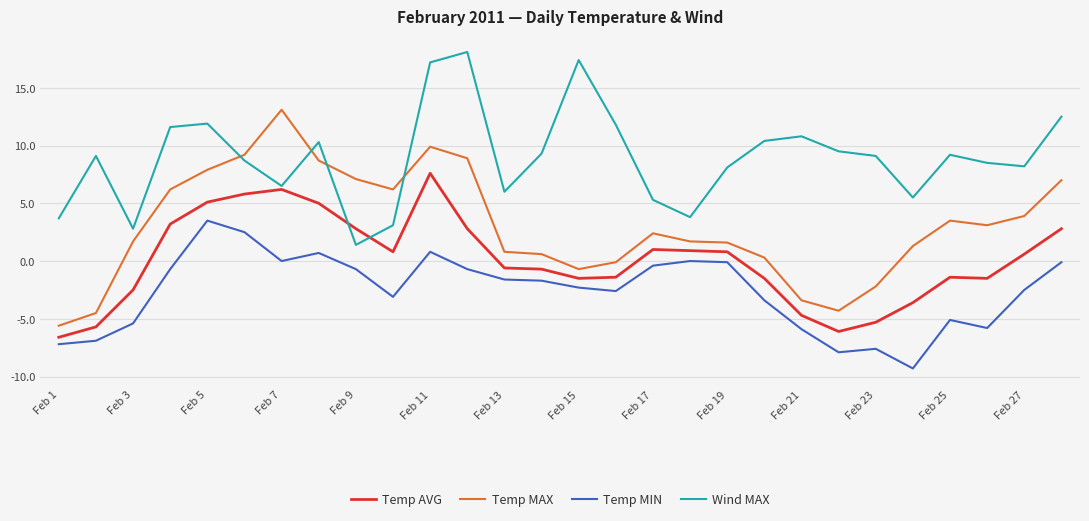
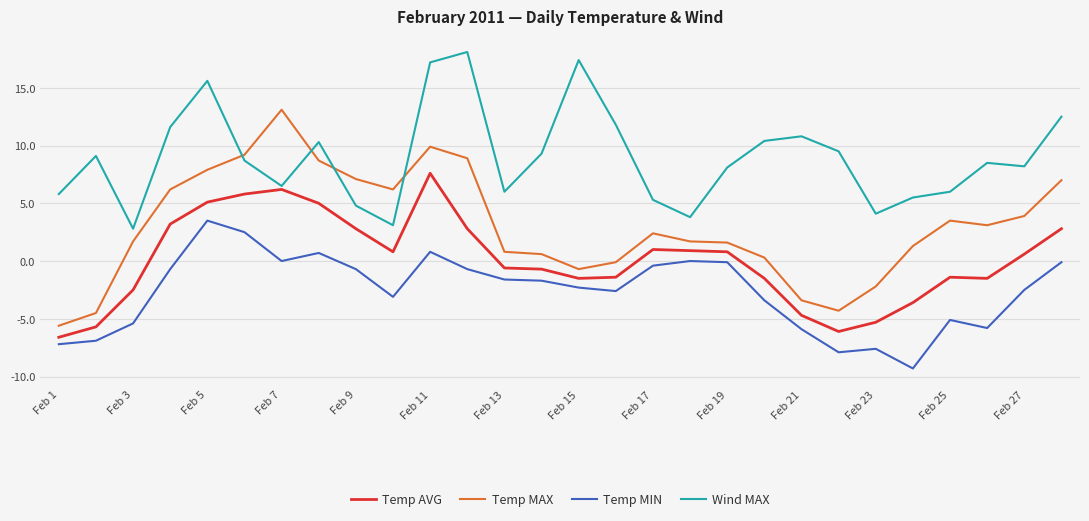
Wind MAX, Feb 1: 3.7 -> 5.8
Wind MAX, Feb 5: 11.9 -> 15.6
Wind MAX, Feb 9: 1.4 -> 4.8
Wind MAX, Feb 23: 9.1 -> 4.1
Wind MAX, Feb 25: 9.2 -> 6.0
